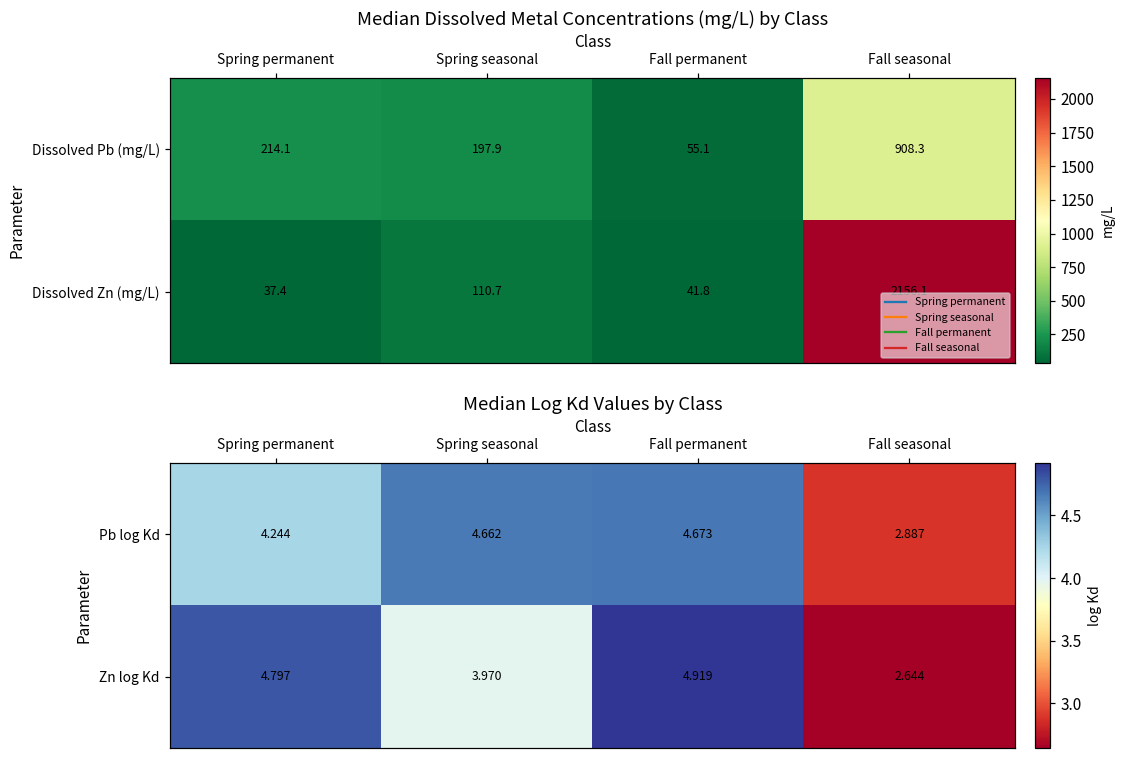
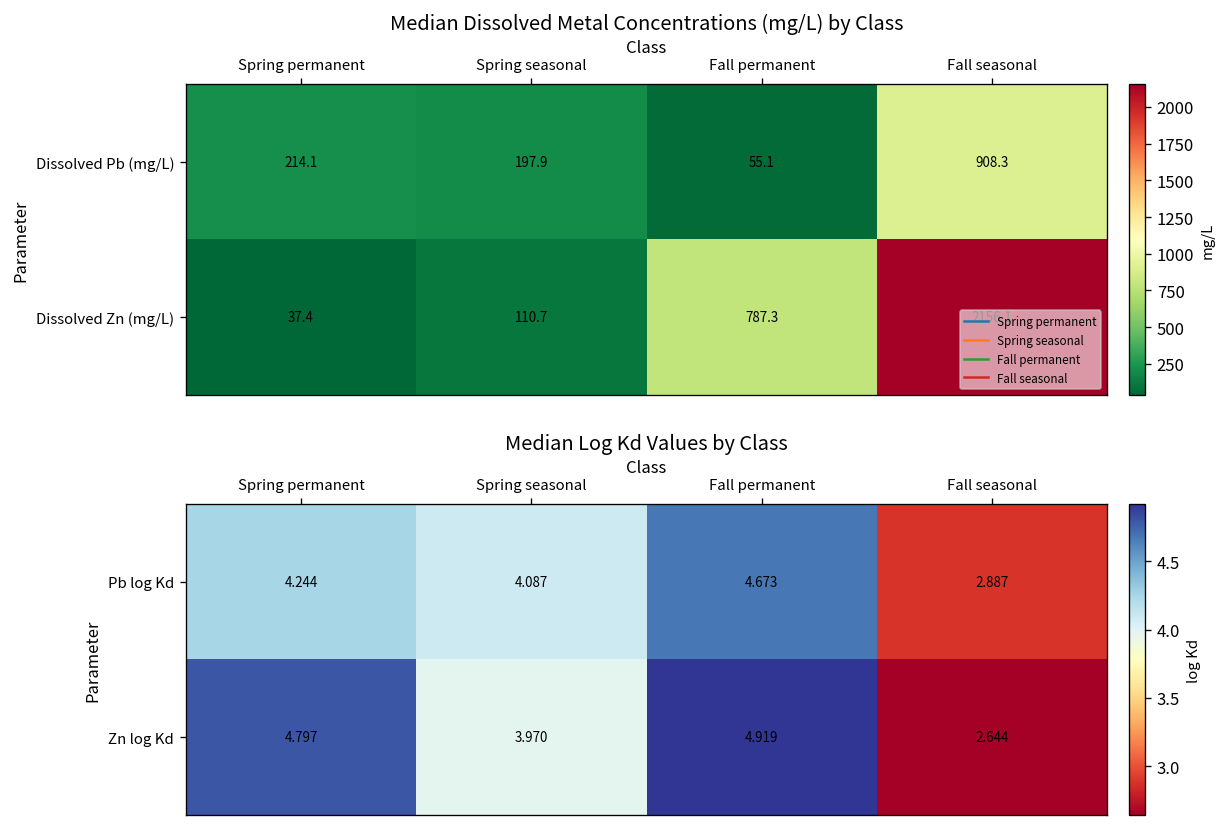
Median Dissolved Metal Concentrations (mg/L) by Class, Dissolved Zn (mg/L), Fall permanent: 41.8 -> 787.3
Median Log Kd Values by Class, Pb log Kd, Spring seasonal: 4.662 -> 4.087
